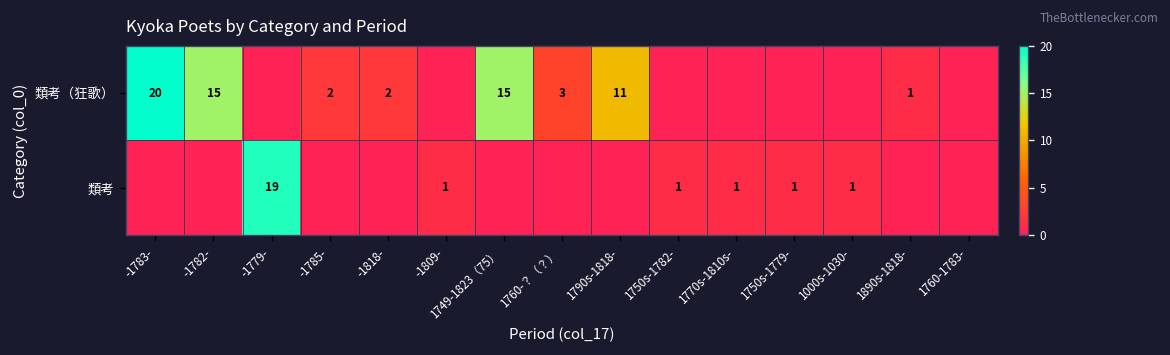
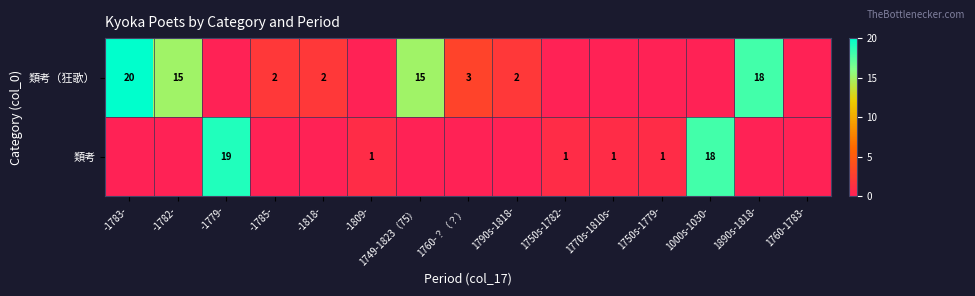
類考（狂歌）, 1790s-1818-: 11 -> 2
類考（狂歌）, 1890s-1818-: 1 -> 18
類考, 1000s-1030-: 1 -> 18
